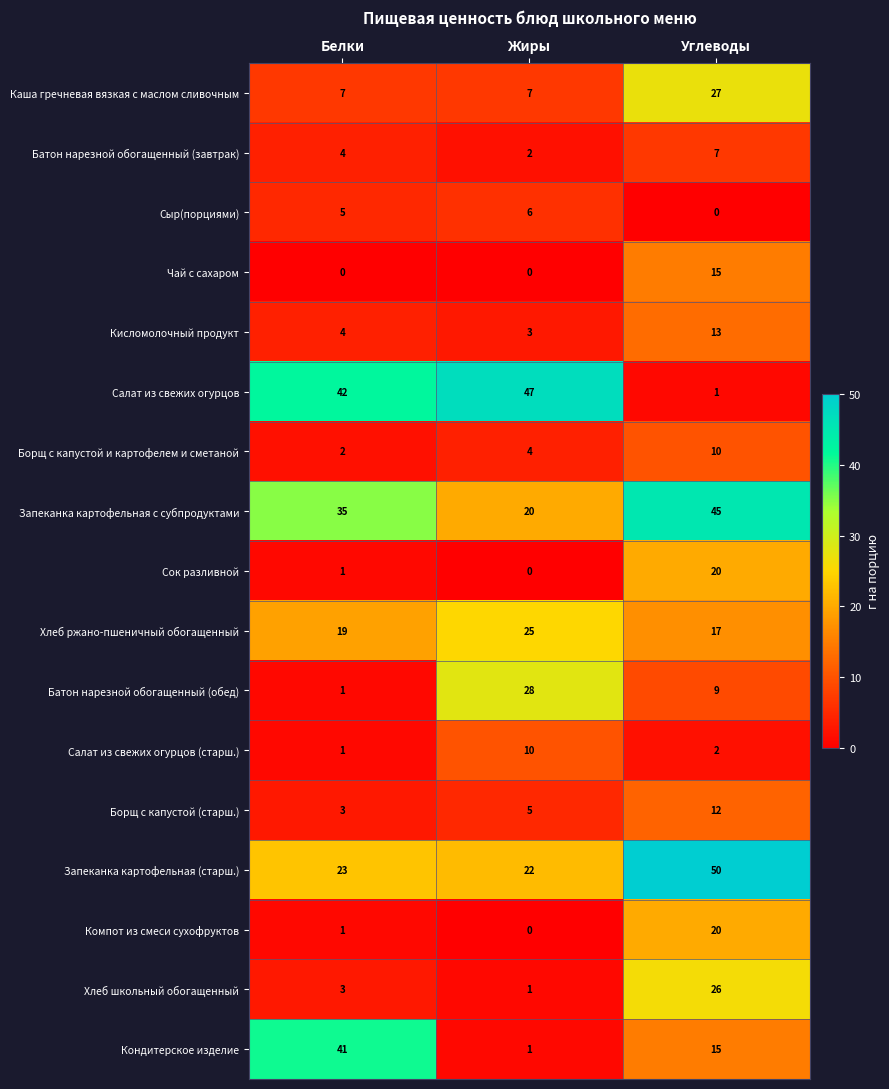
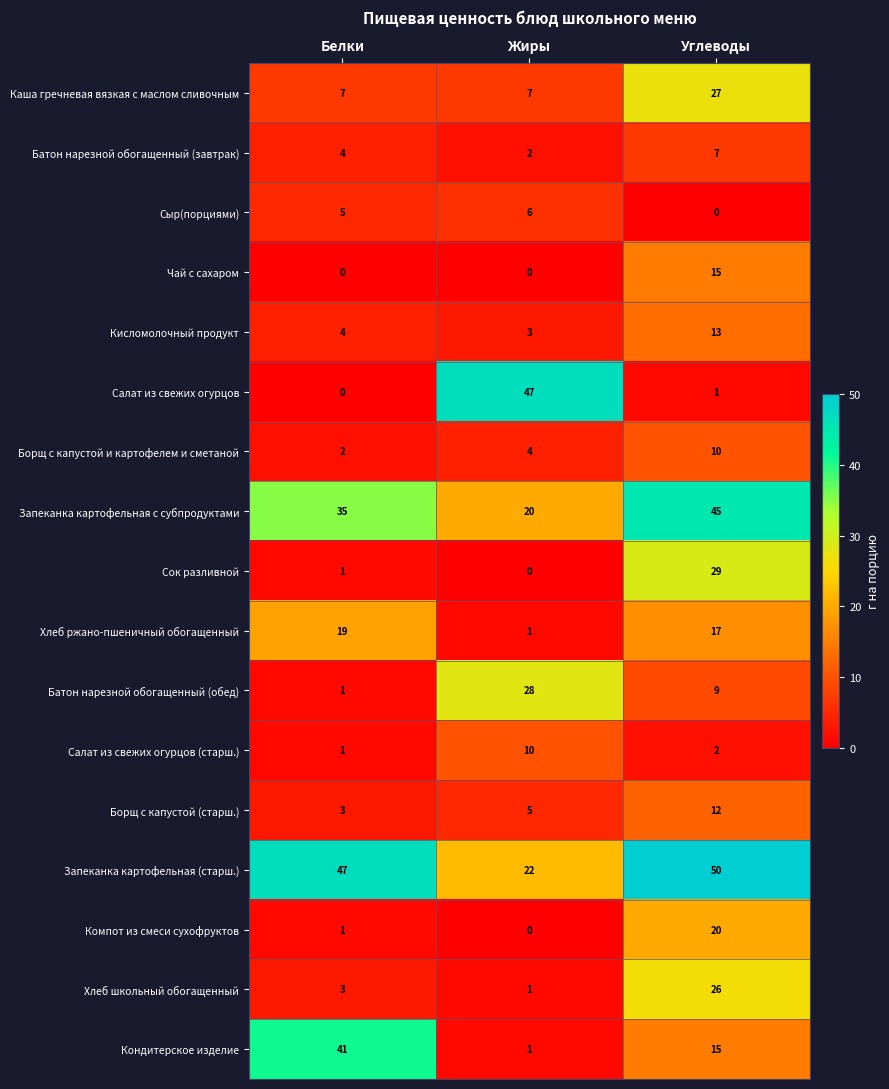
Салат из свежих огурцов, Белки: 42 -> 0
Сок разливной, Углеводы: 20 -> 29
Хлеб ржано-пшеничный обогащенный, Жиры: 25 -> 1
Запеканка картофельная (старш.), Белки: 23 -> 47
